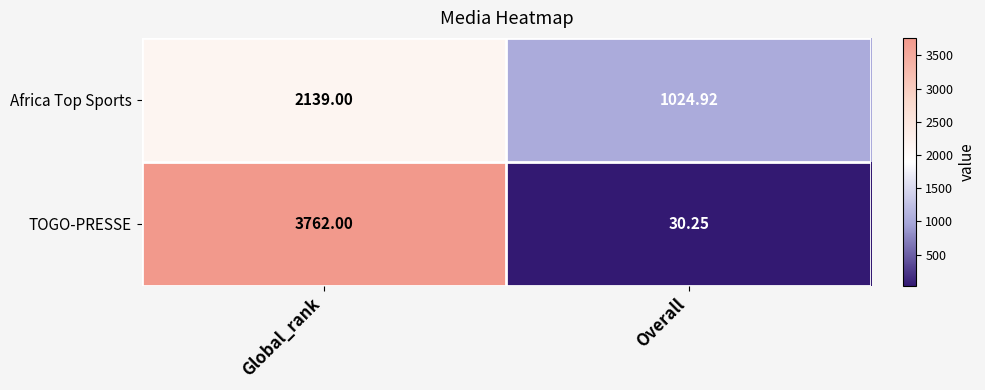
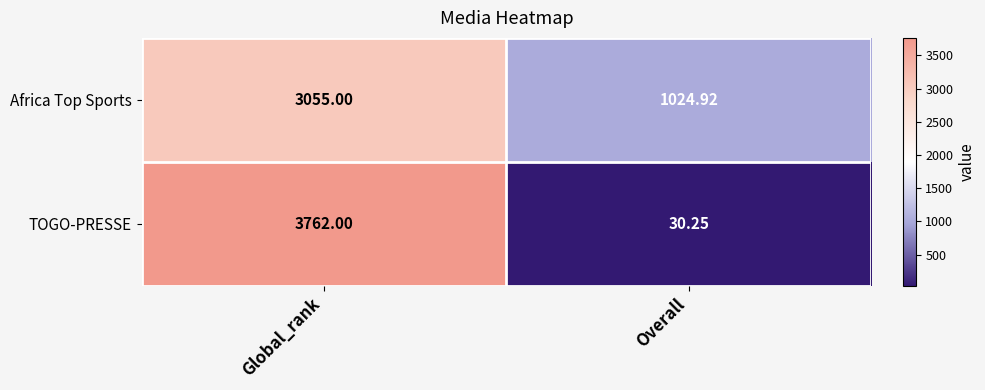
Africa Top Sports, Global_rank: 2139.00 -> 3055.00
